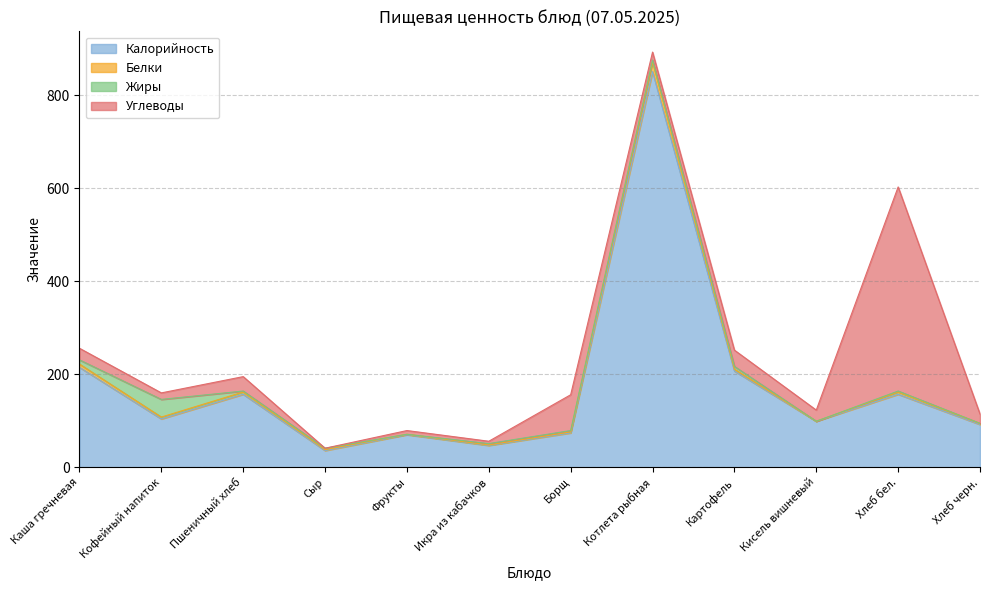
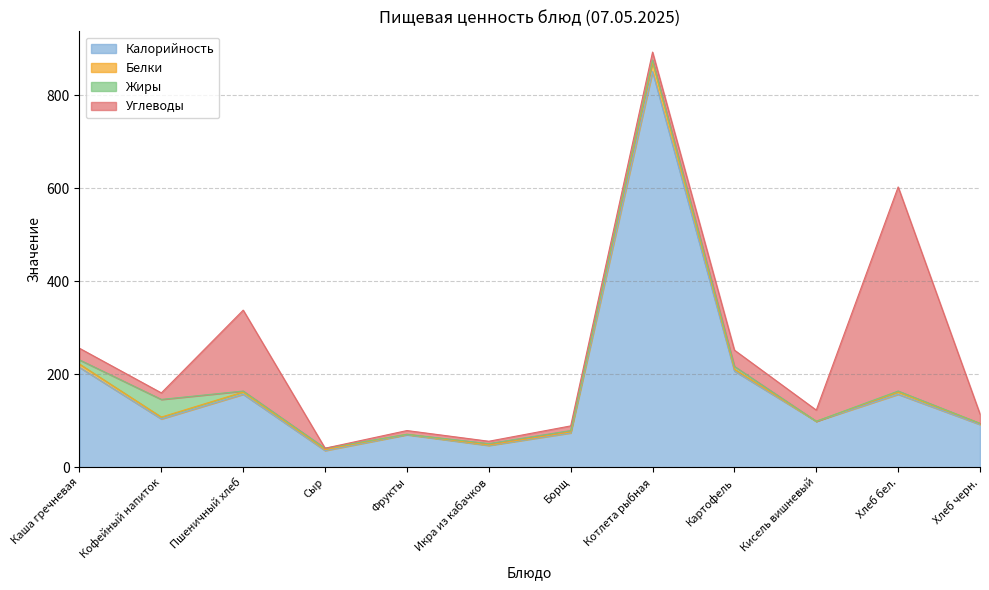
Углеводы, Пшеничный хлеб: 30 -> 170
Углеводы, Борщ: 80 -> 10
